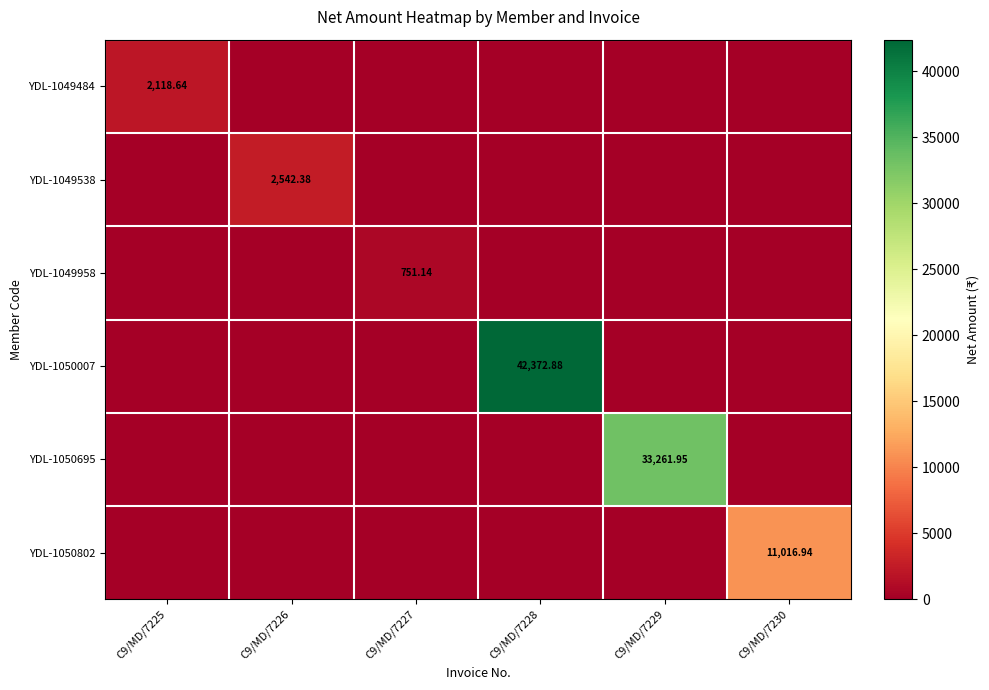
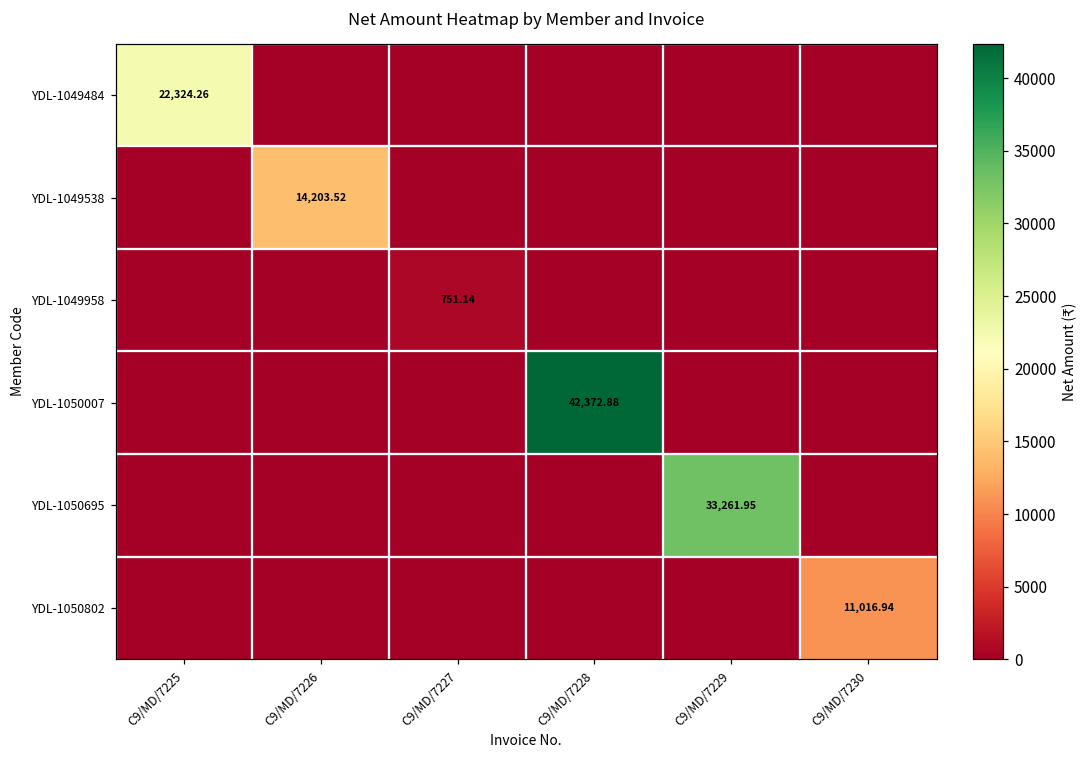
YDL-1049484, C9/MD/7225: 2,118.64 -> 22,324.26
YDL-1049538, C9/MD/7226: 2,542.38 -> 14,203.52
